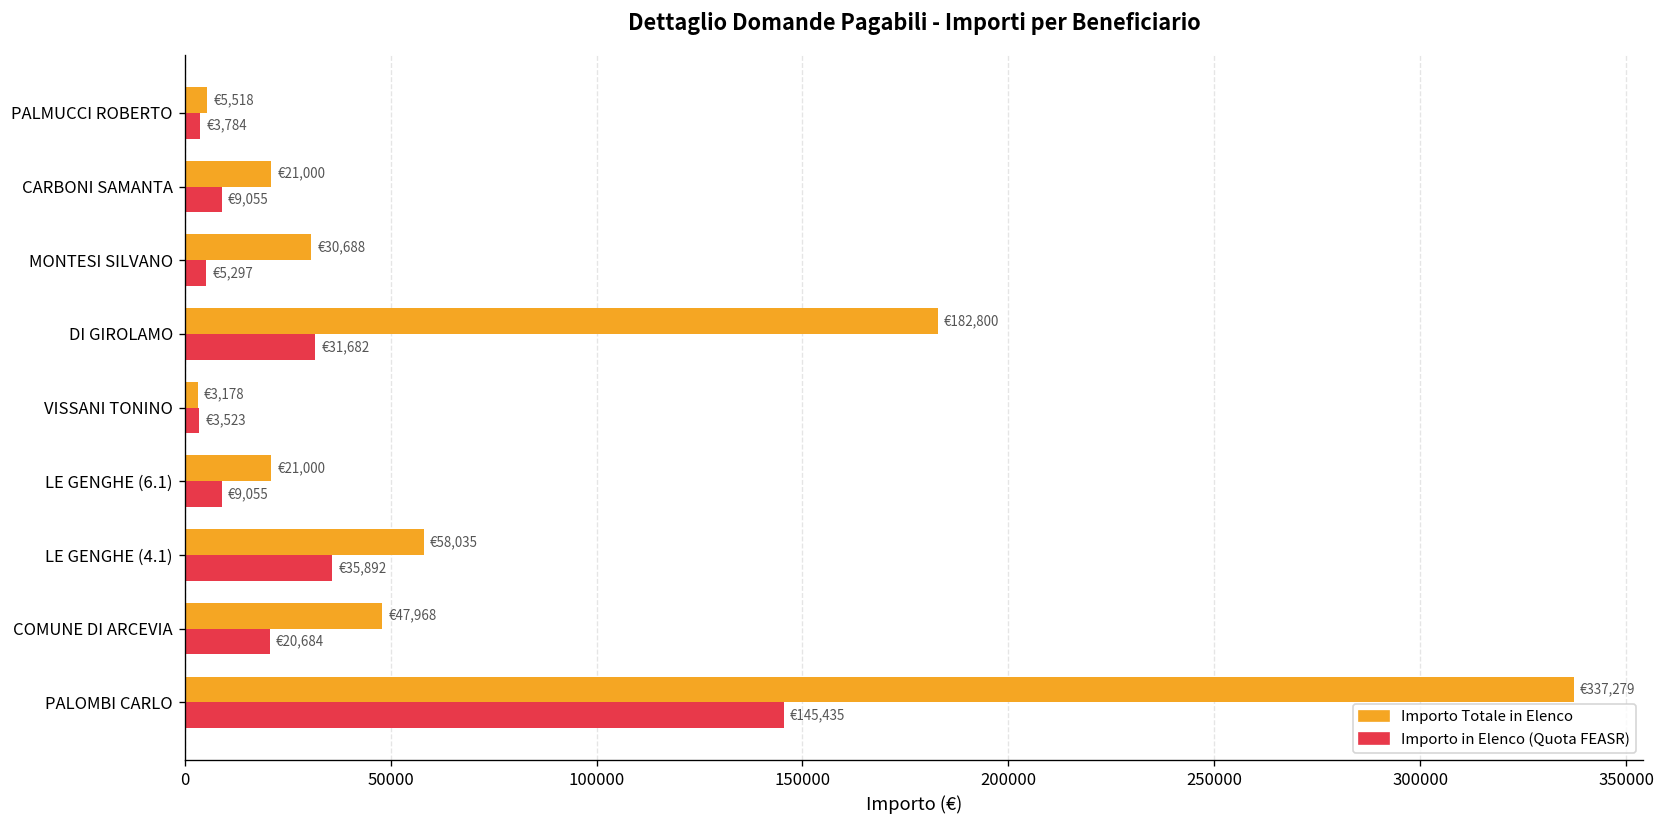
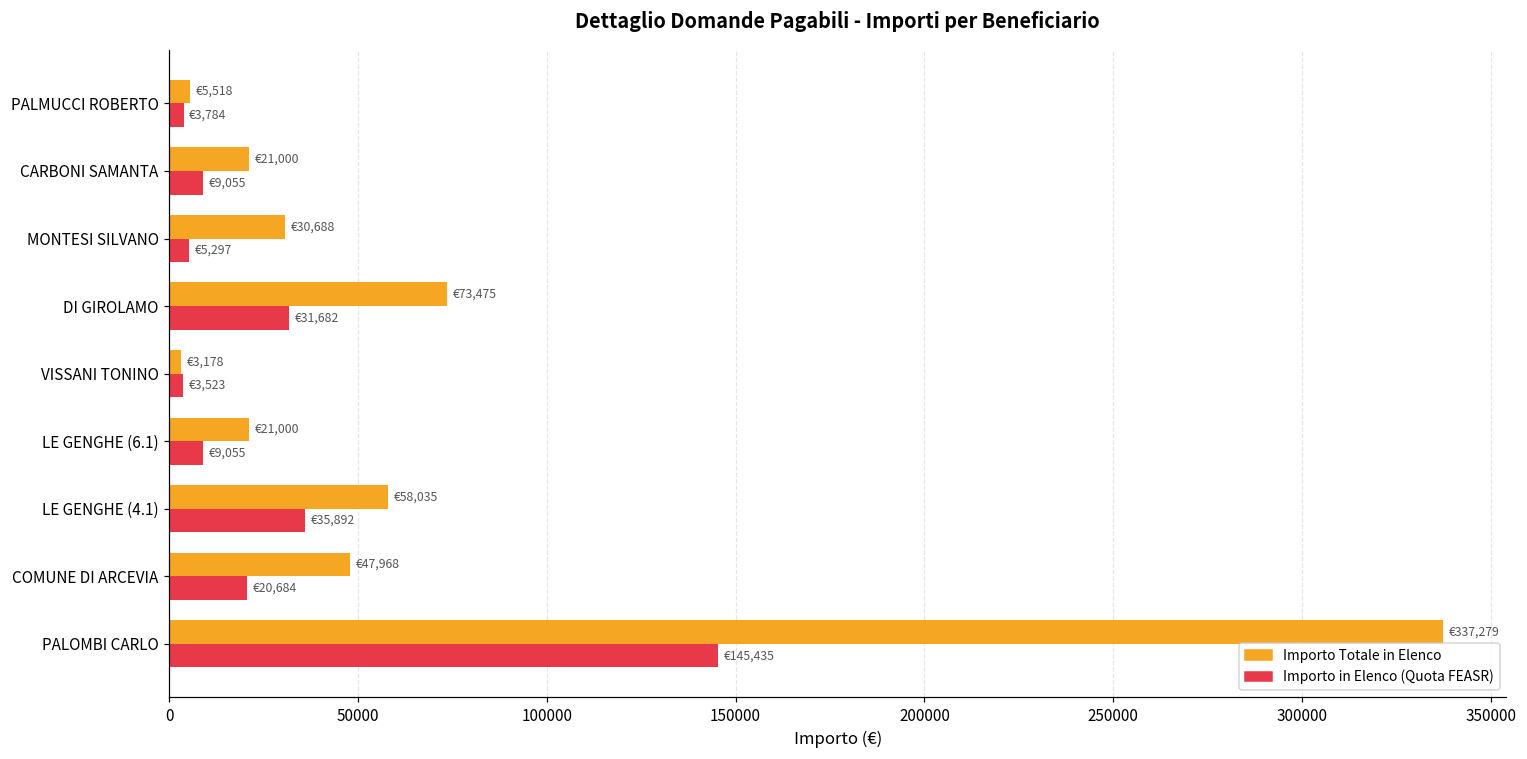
Importo Totale in Elenco, DI GIROLAMO: €182,800 -> €73,475
